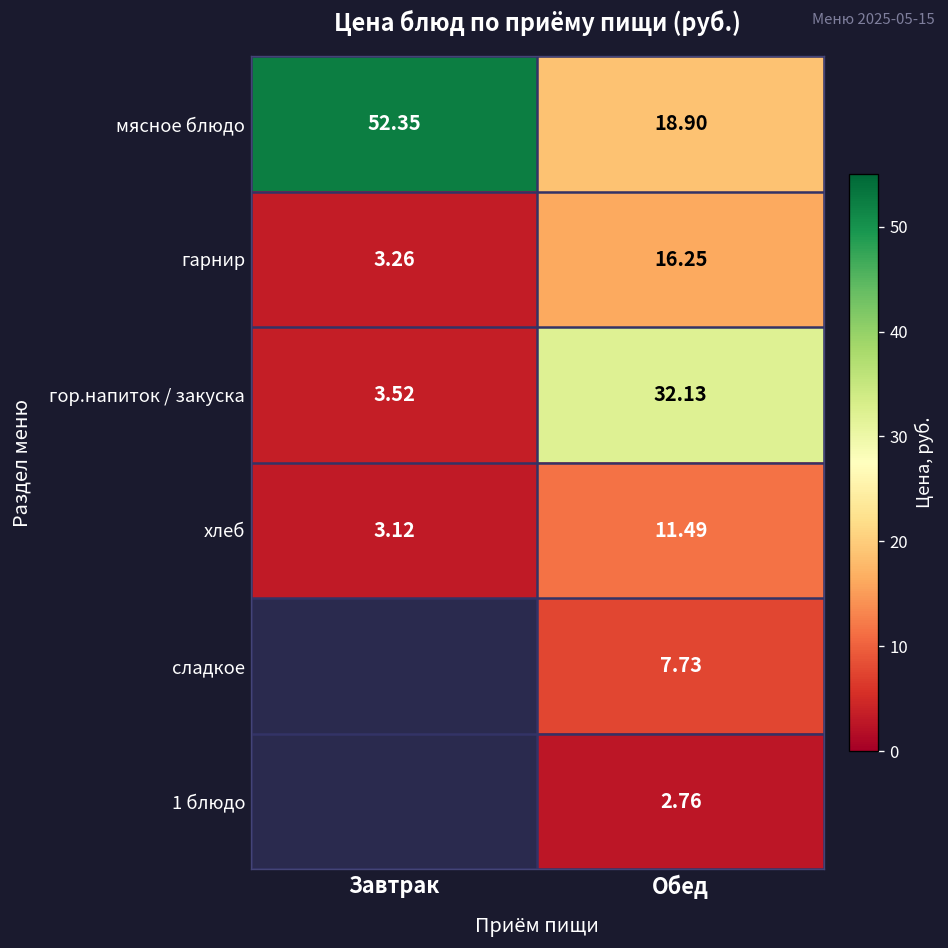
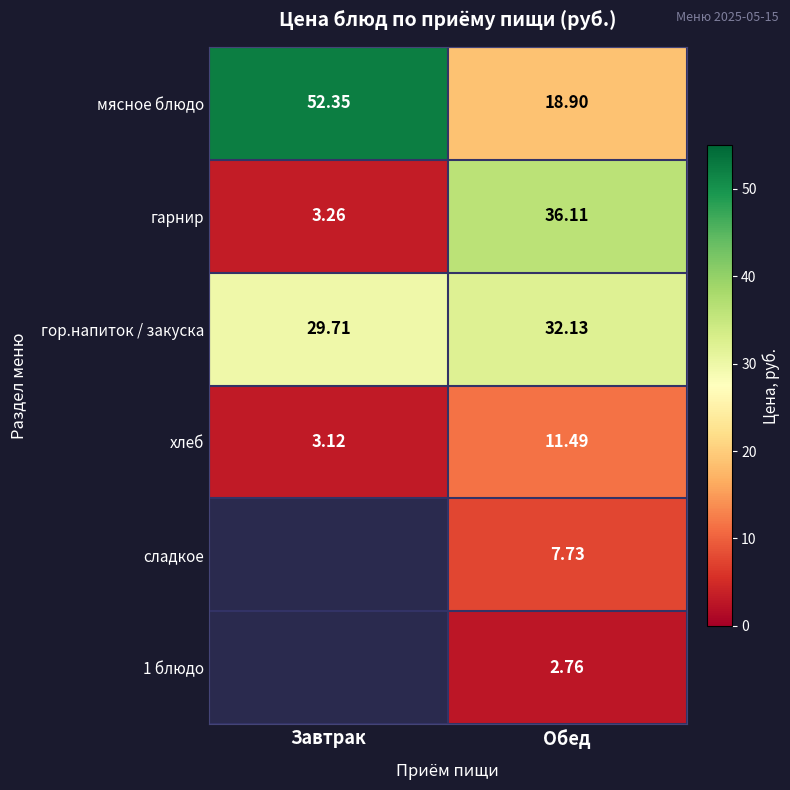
гарнир, Обед: 16.25 -> 36.11
гор.напиток / закуска, Завтрак: 3.52 -> 29.71
